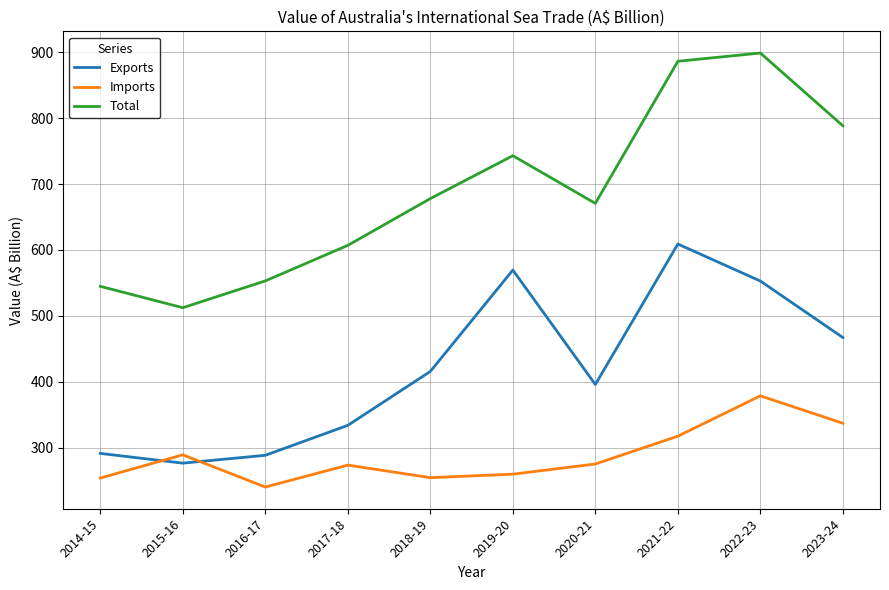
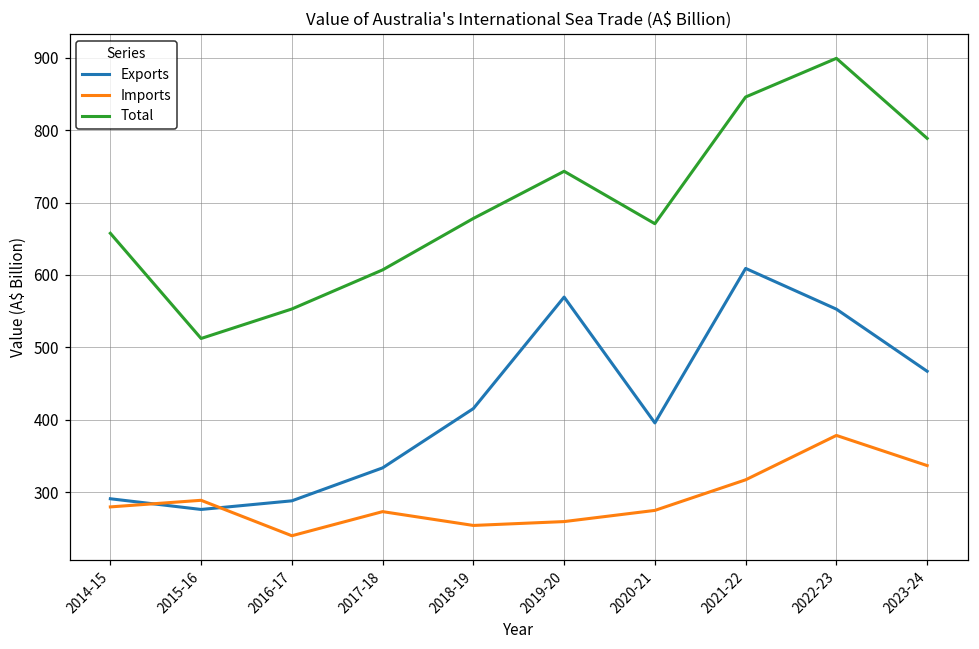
Imports, 2014-15: 250 -> 280
Total, 2014-15: 540 -> 660
Total, 2021-22: 890 -> 850
